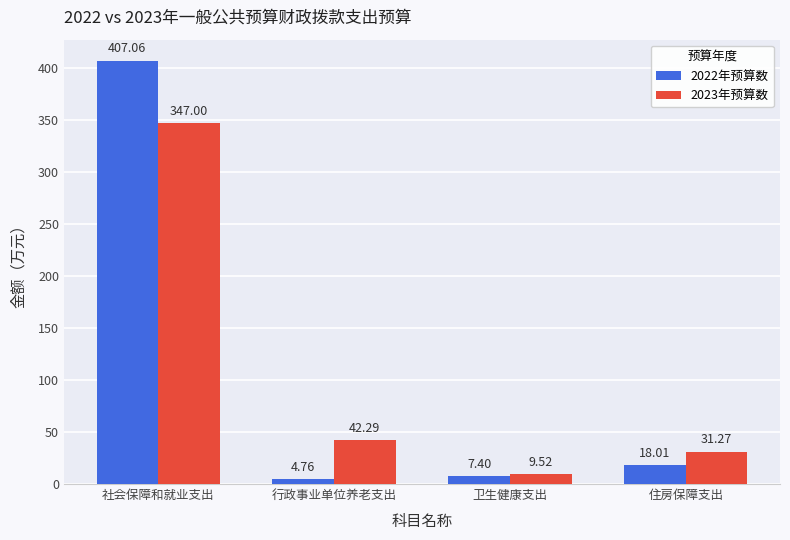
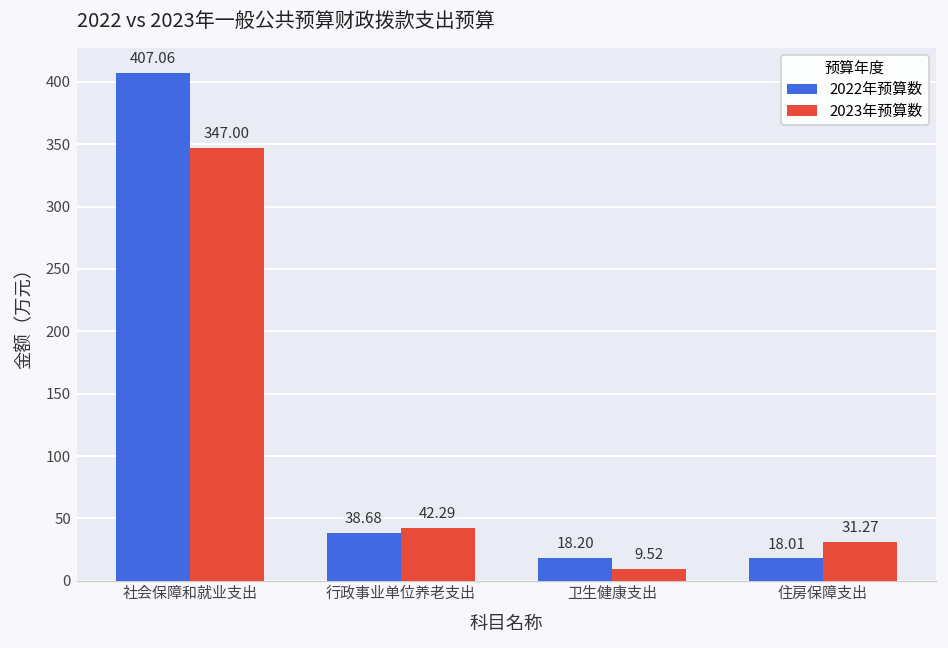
2022年预算数, 行政事业单位养老支出: 4.76 -> 38.68
2022年预算数, 卫生健康支出: 7.40 -> 18.20
